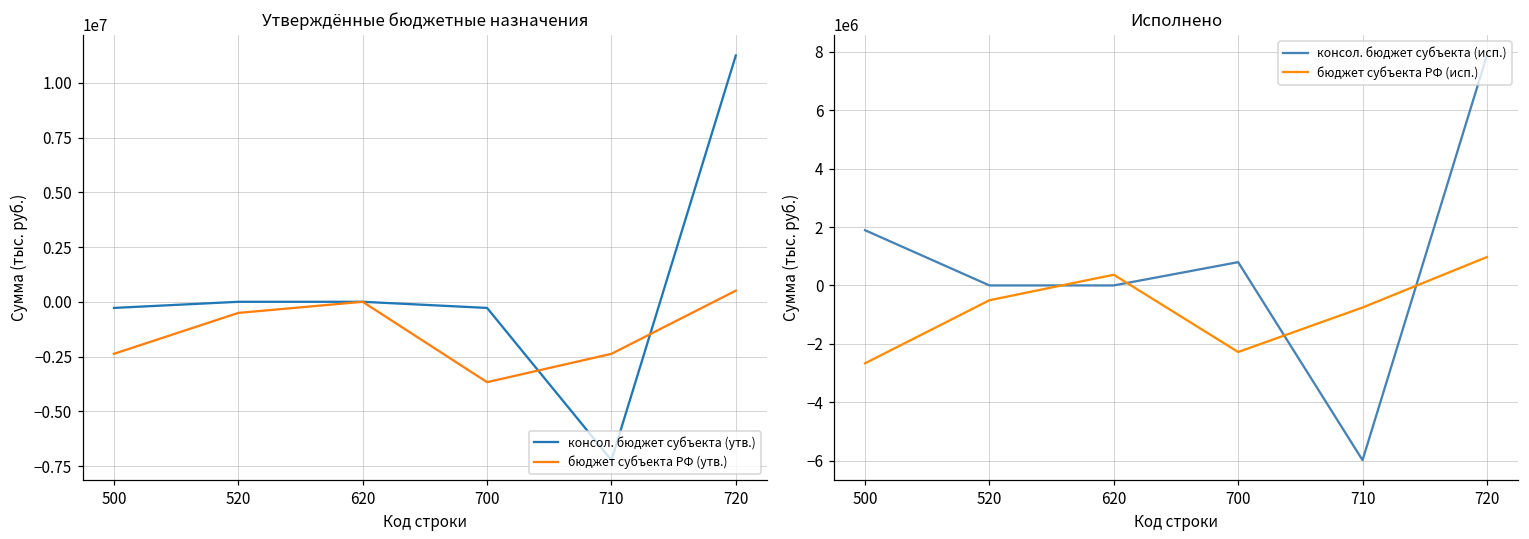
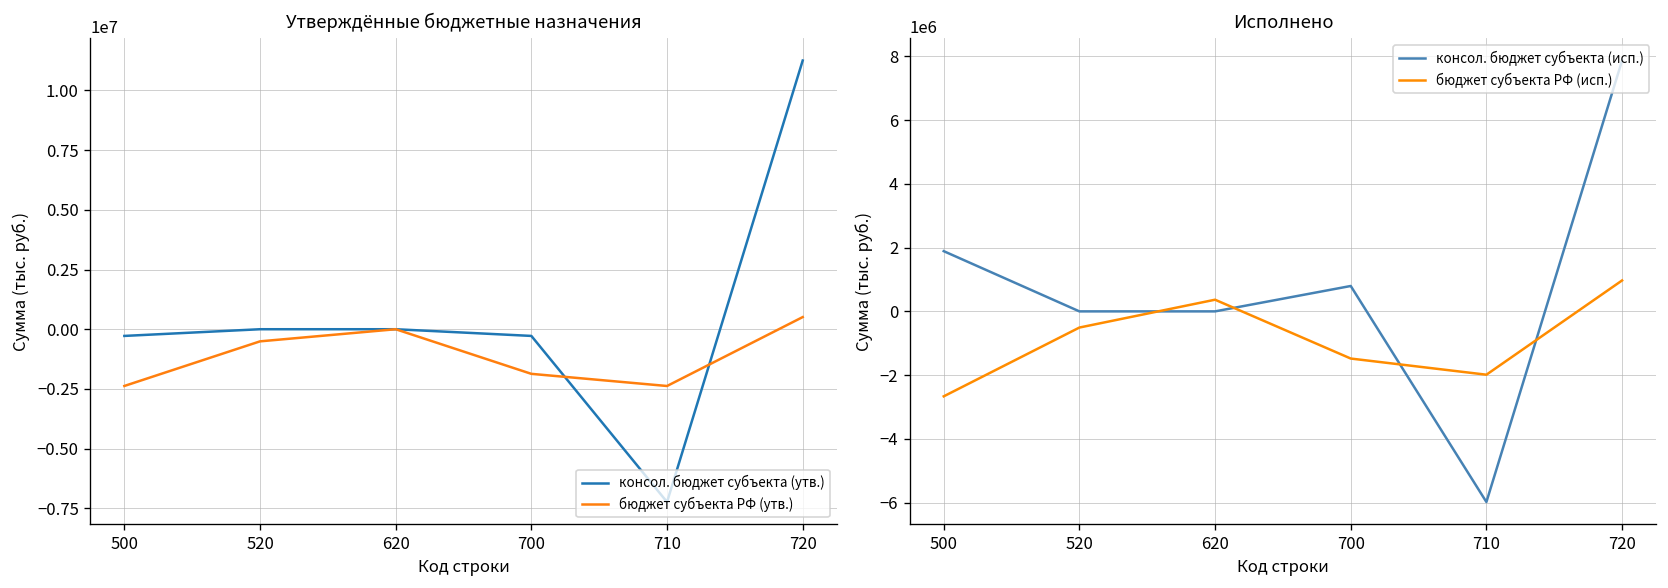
Утверждённые бюджетные назначения, бюджет субъекта РФ (утв.), 700: -3700000 -> -1900000
Исполнено, бюджет субъекта РФ (исп.), 700: -2300000 -> -1500000
Исполнено, бюджет субъекта РФ (исп.), 710: -800000 -> -2000000
